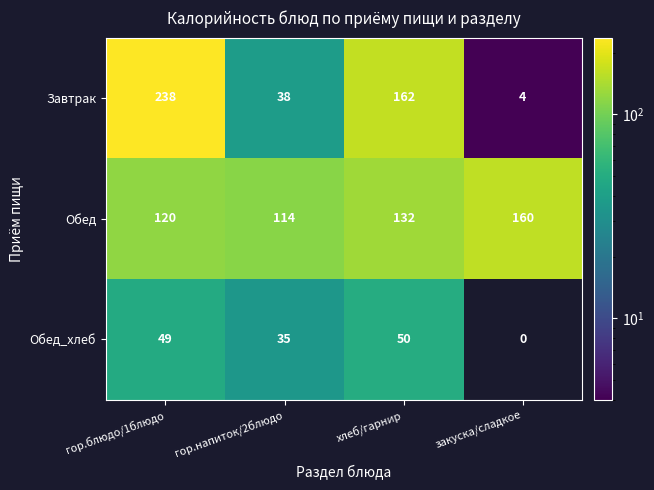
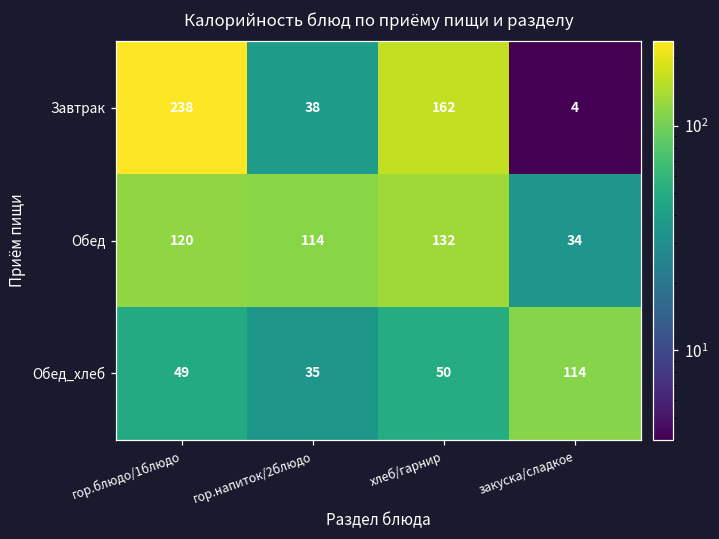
Обед, закуска/сладкое: 160 -> 34
Обед_хлеб, закуска/сладкое: 0 -> 114
